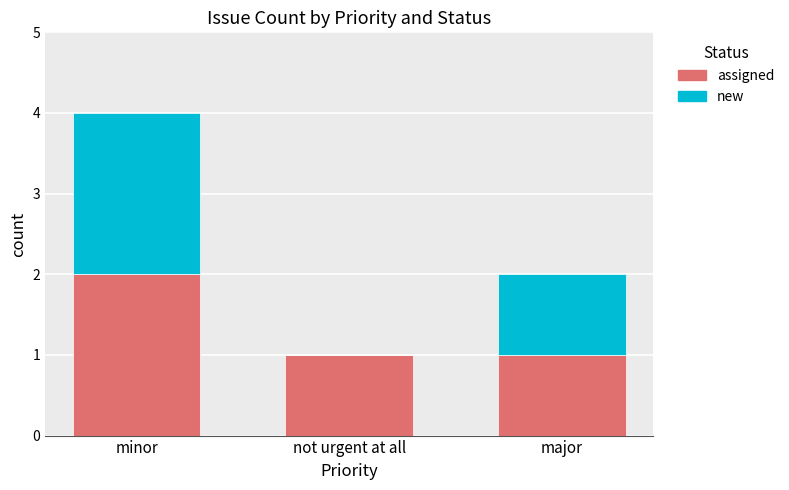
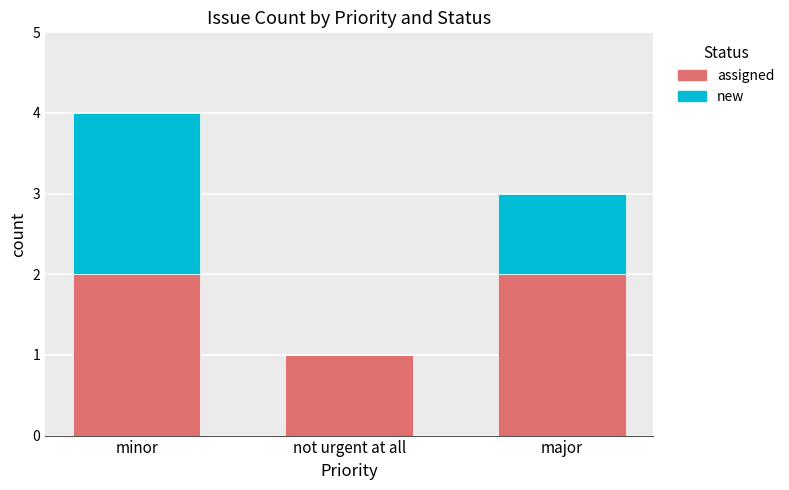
assigned, major: 1 -> 2
